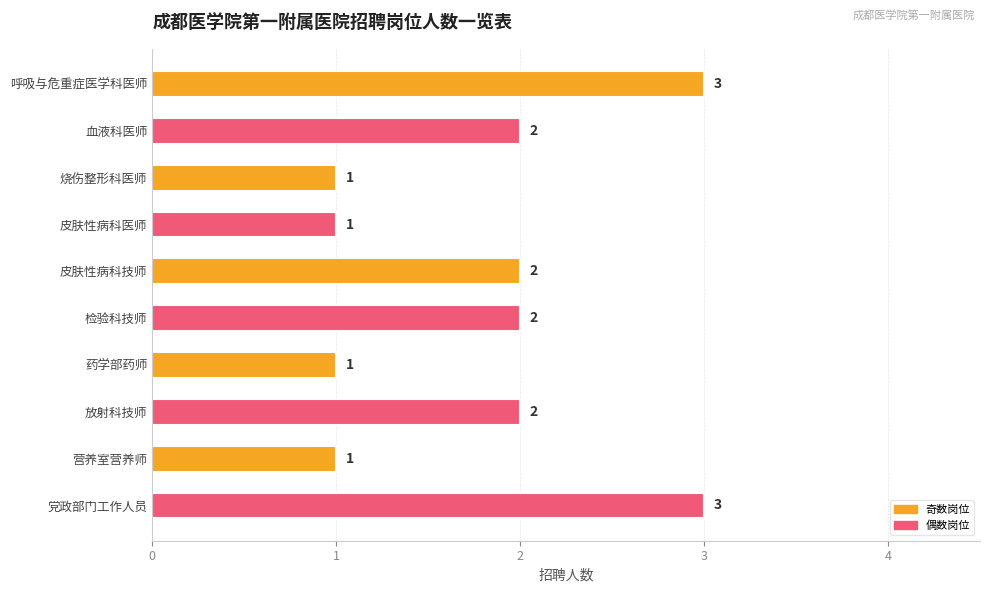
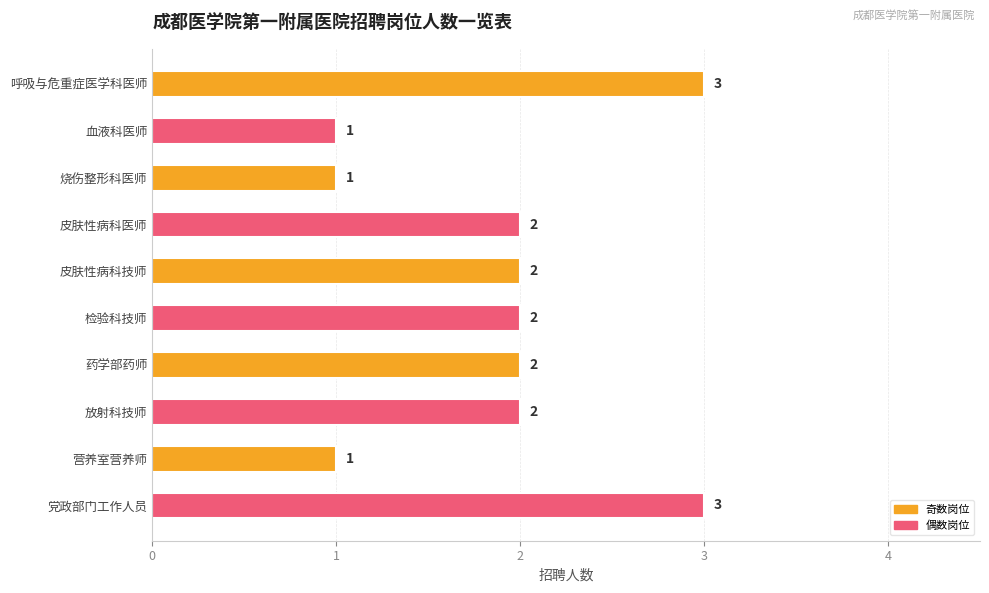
血液科医师: 2 -> 1
皮肤性病科医师: 1 -> 2
药学部药师: 1 -> 2
